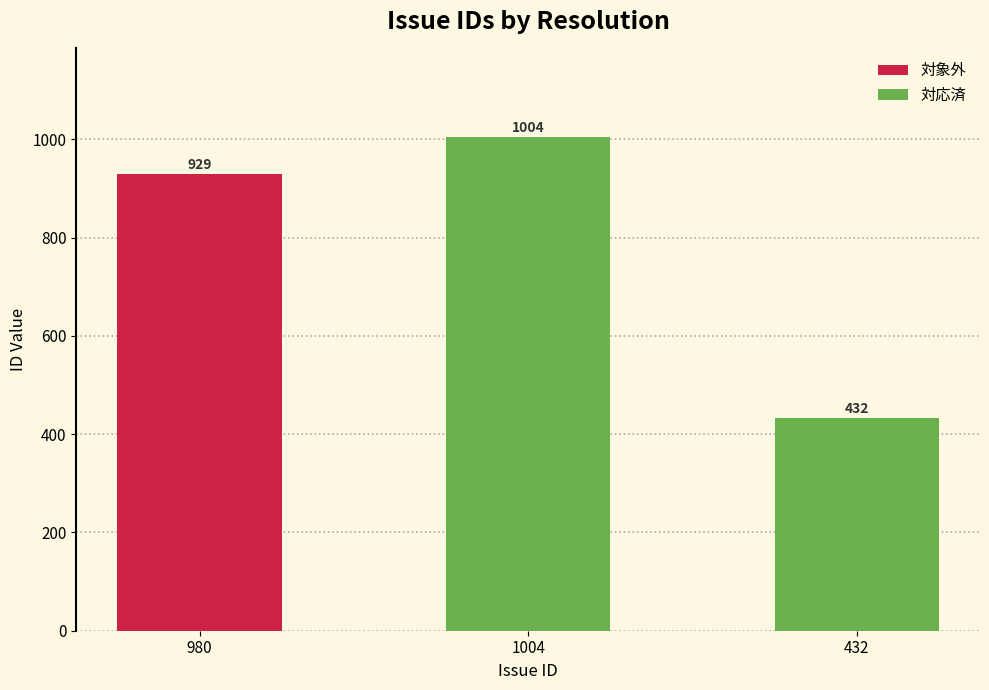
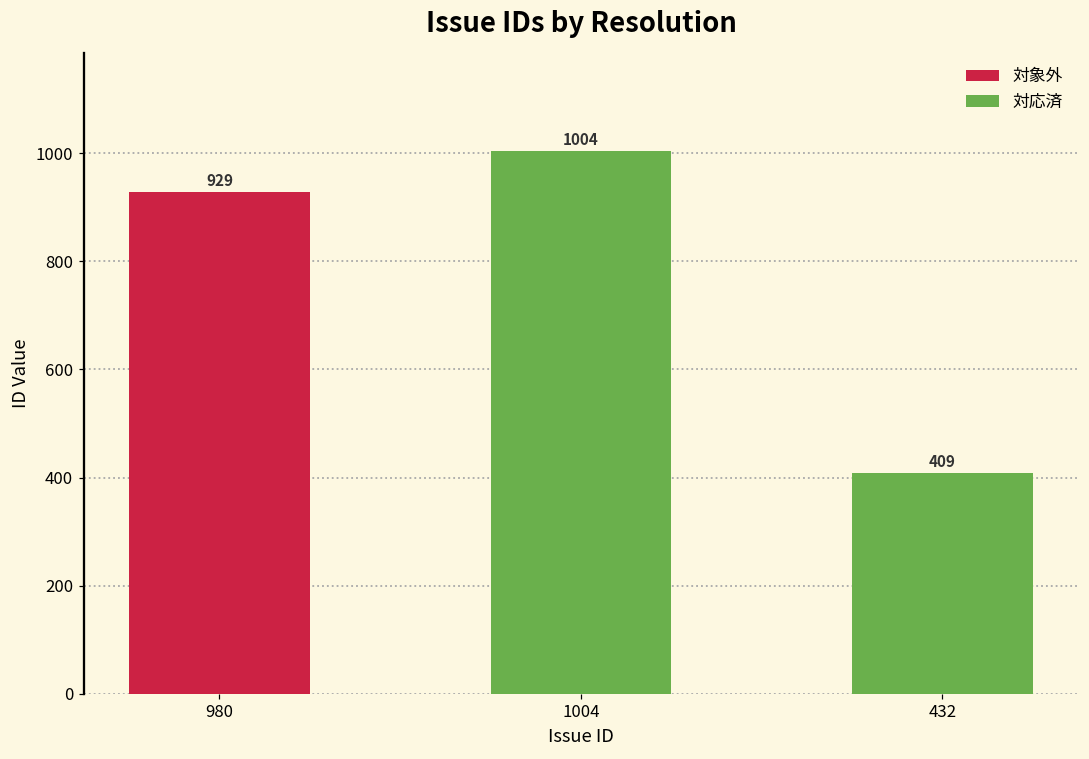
432: 432 -> 409
